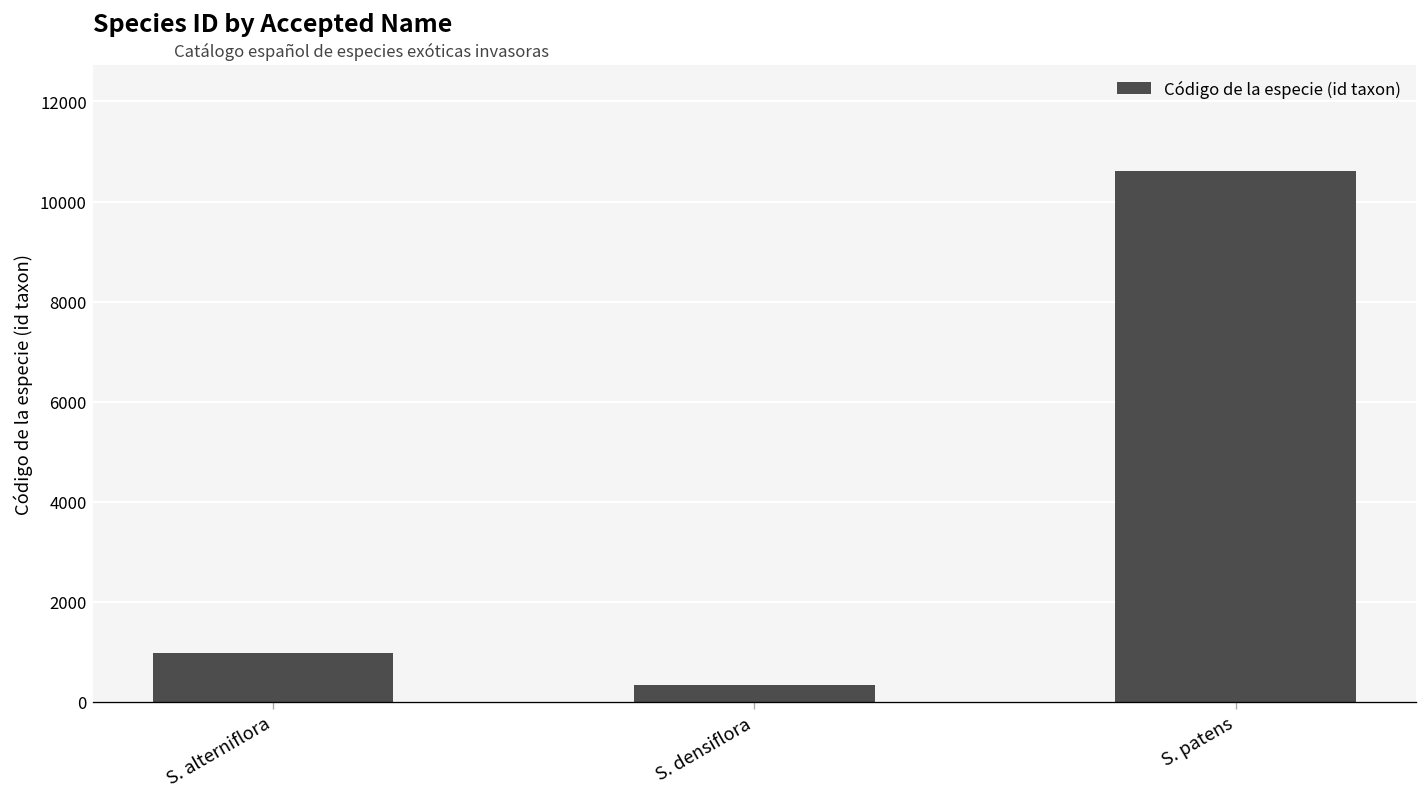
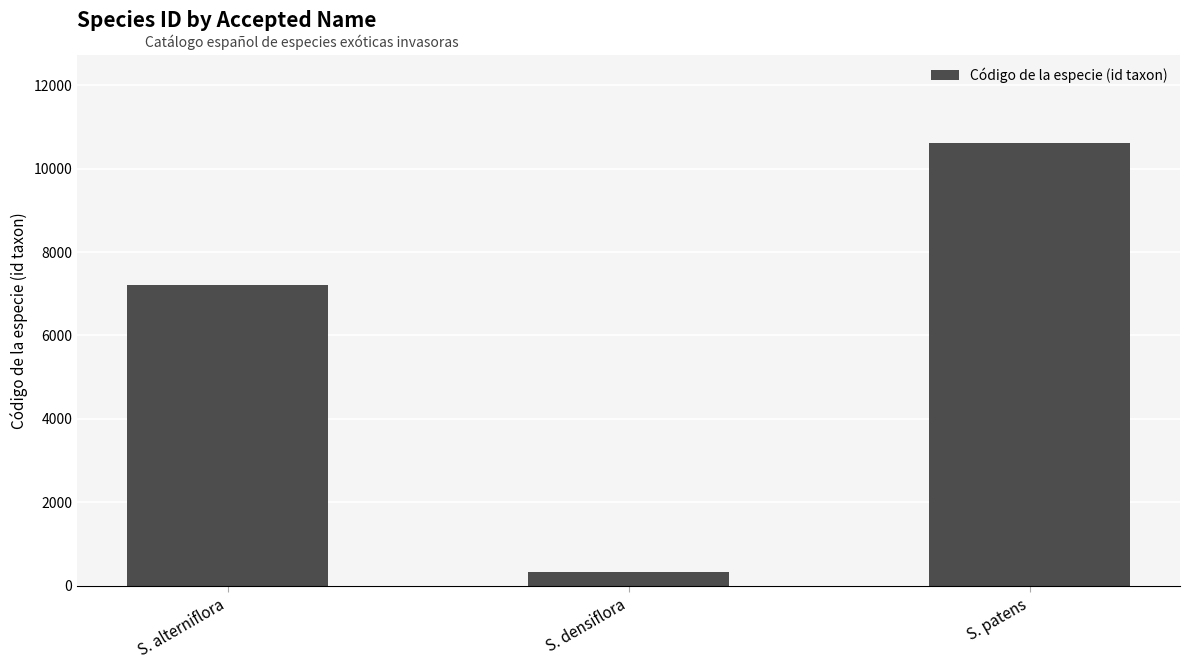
S. alterniflora: 1000 -> 7200
